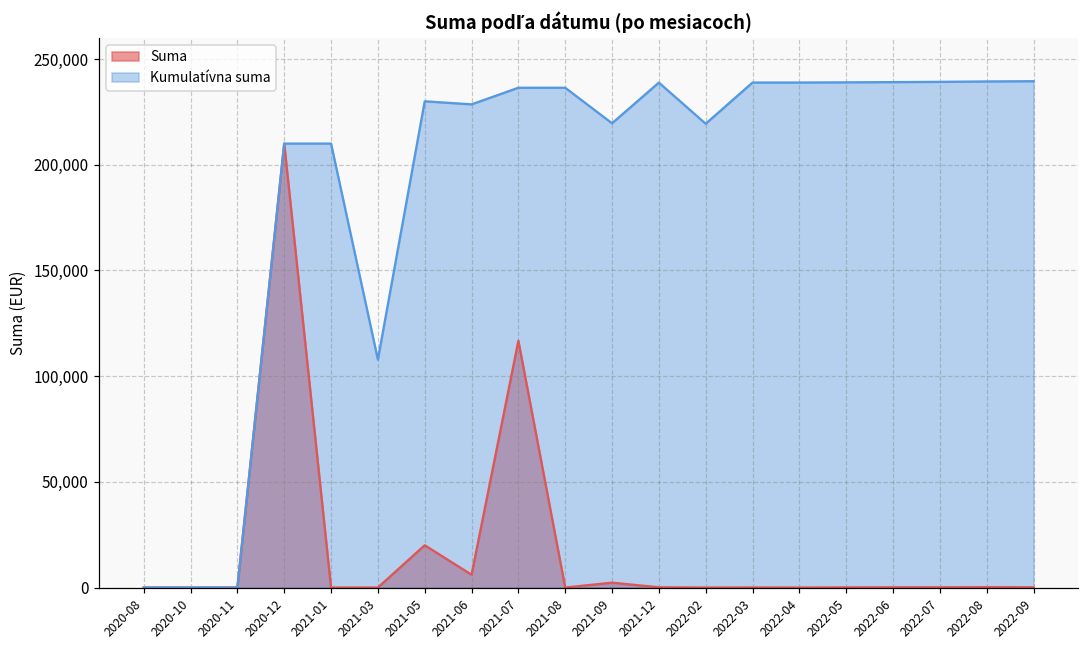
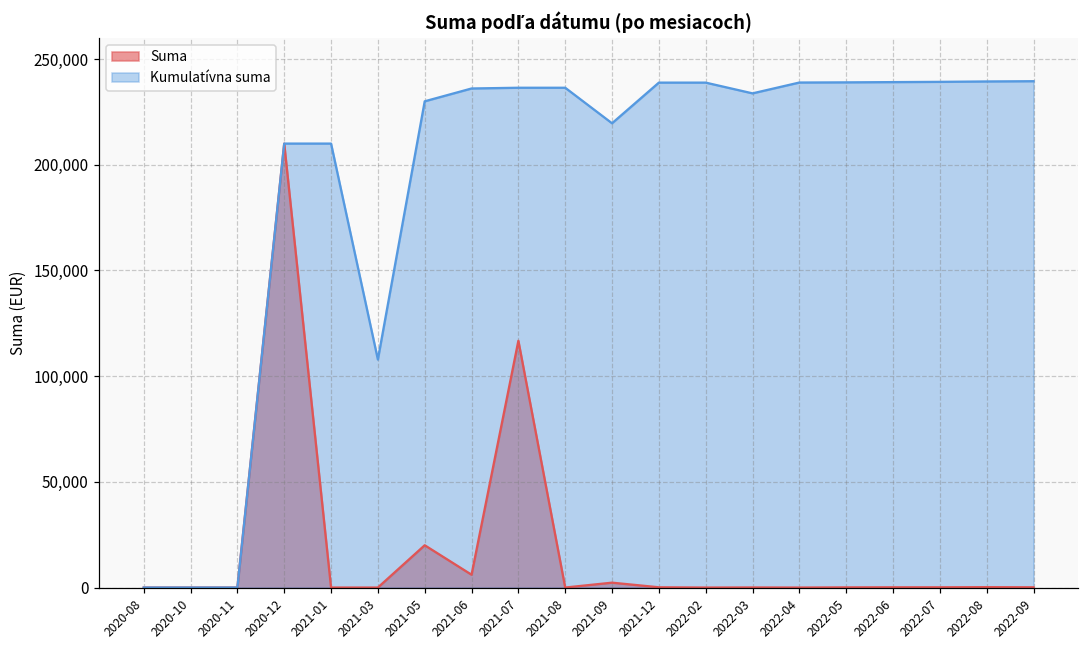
Kumulatívna suma, 2021-06: 229,000 -> 236,000
Kumulatívna suma, 2022-02: 219,000 -> 239,000
Kumulatívna suma, 2022-03: 239,000 -> 234,000
